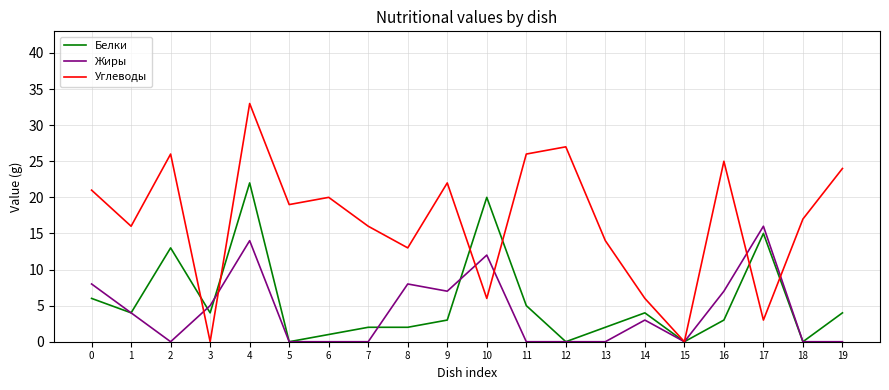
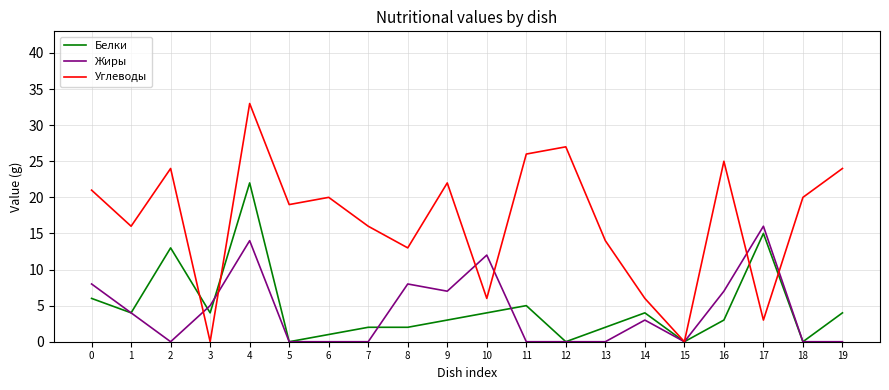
Углеводы, 2: 26 -> 24
Белки, 10: 20 -> 4
Углеводы, 18: 17 -> 20
